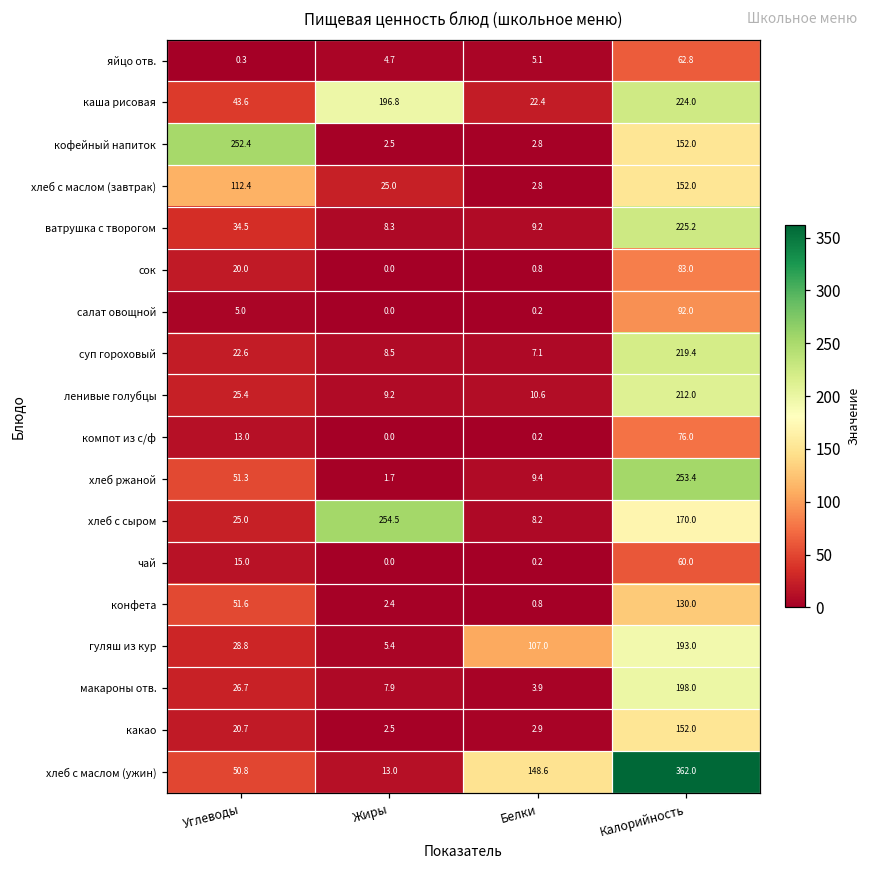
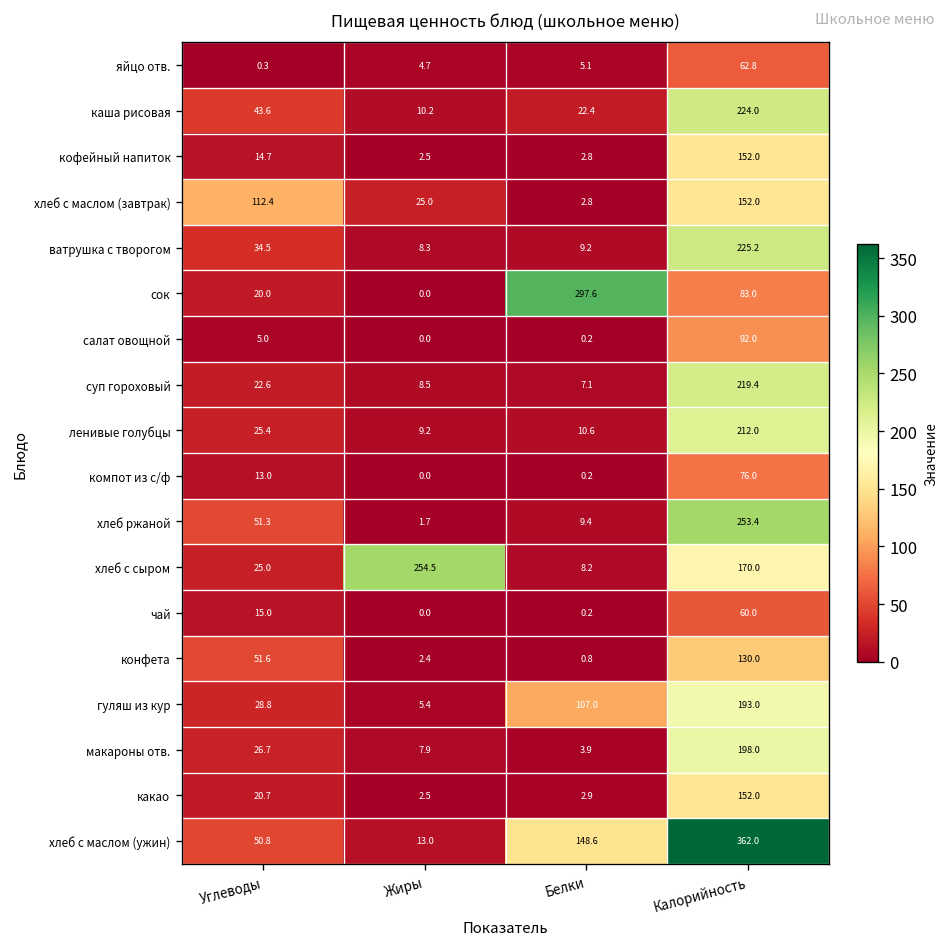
каша рисовая, Жиры: 196.8 -> 10.2
кофейный напиток, Углеводы: 252.4 -> 14.7
сок, Белки: 0.8 -> 297.6
